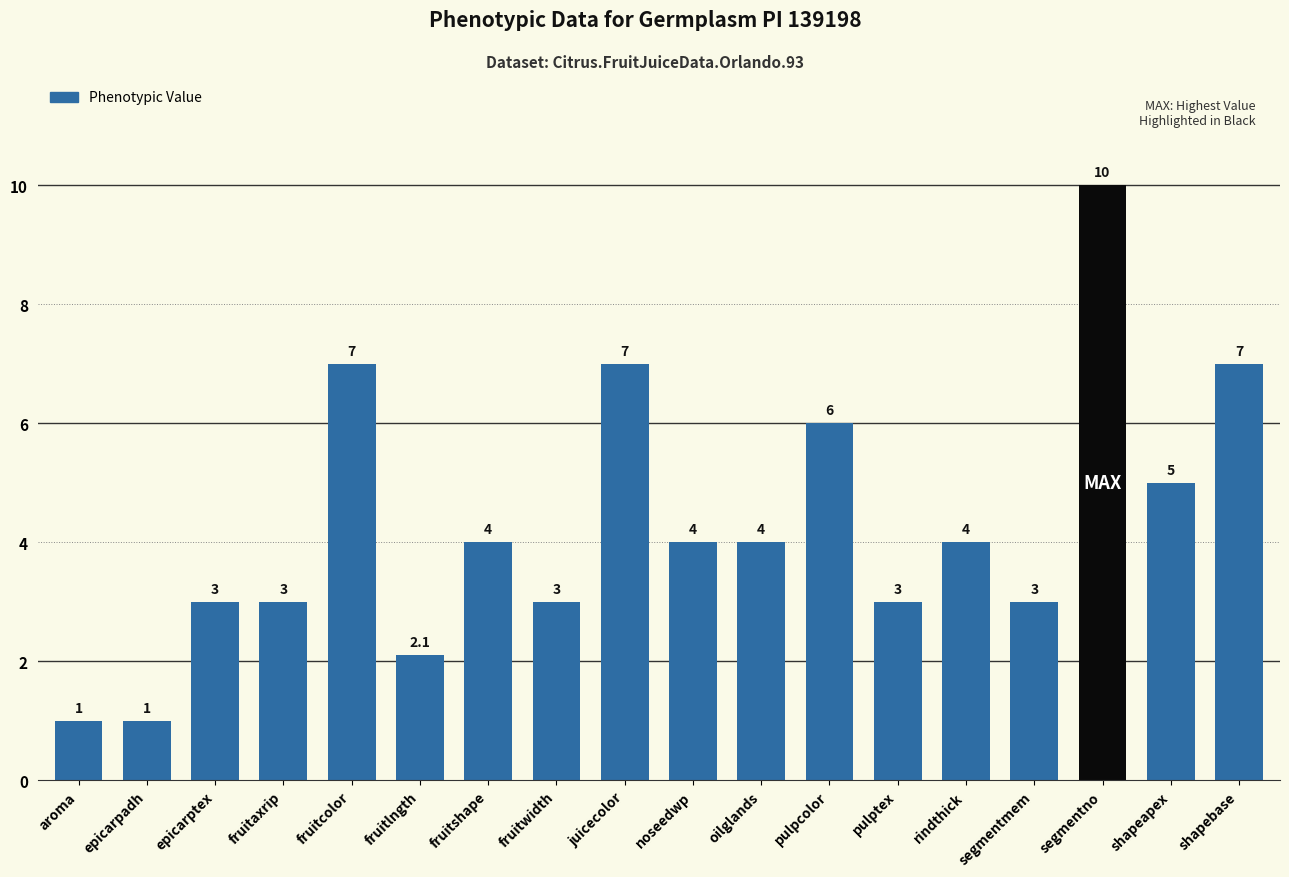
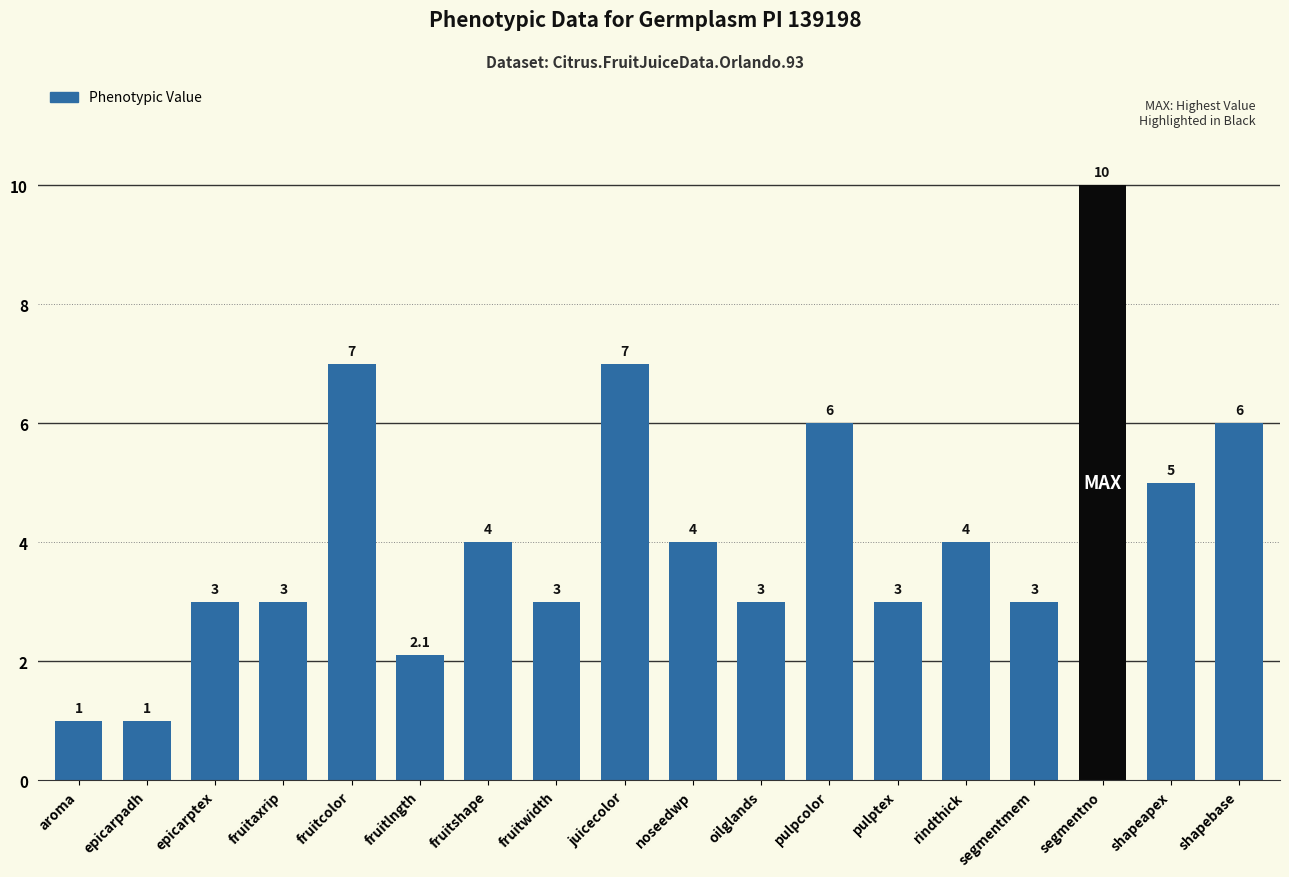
oilglands: 4 -> 3
shapebase: 7 -> 6
